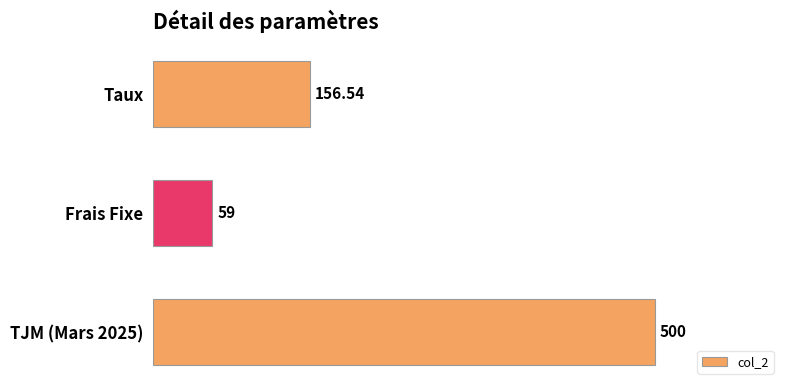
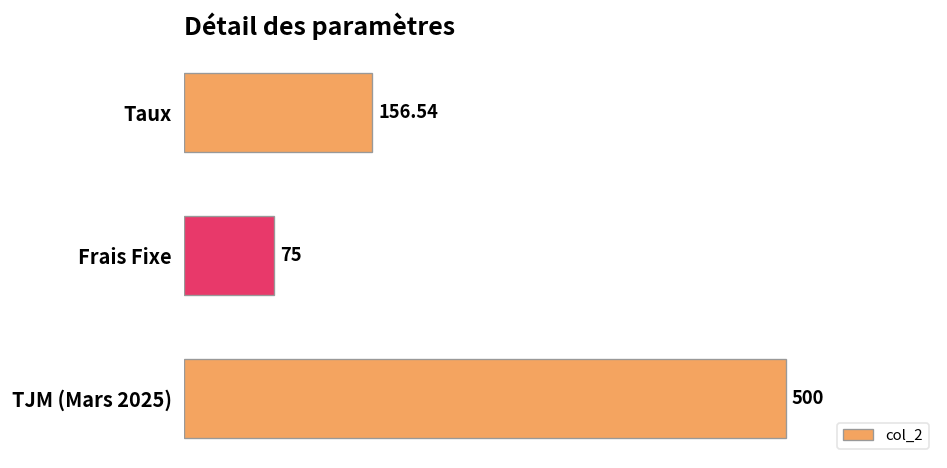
Frais Fixe: 59 -> 75
